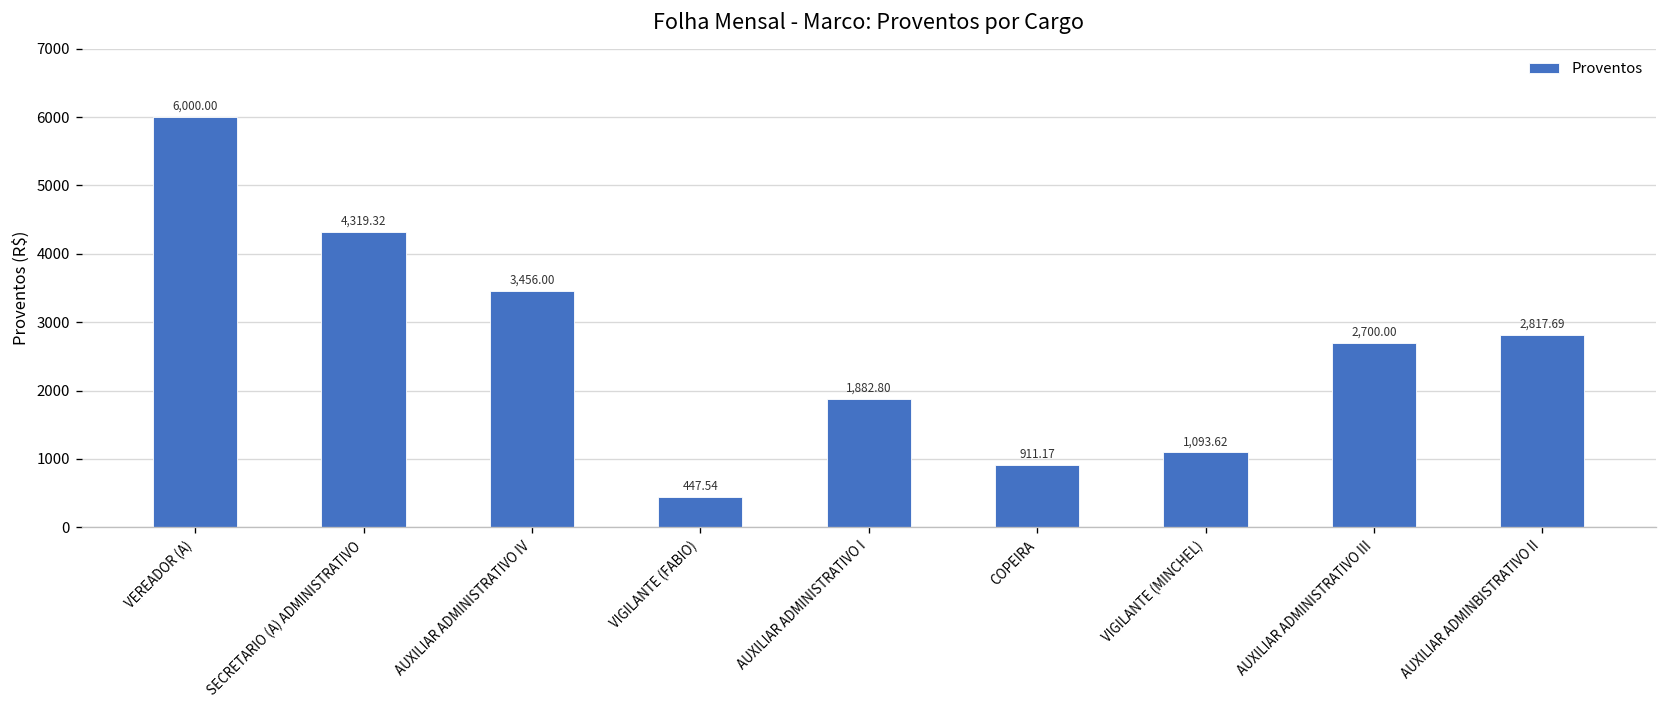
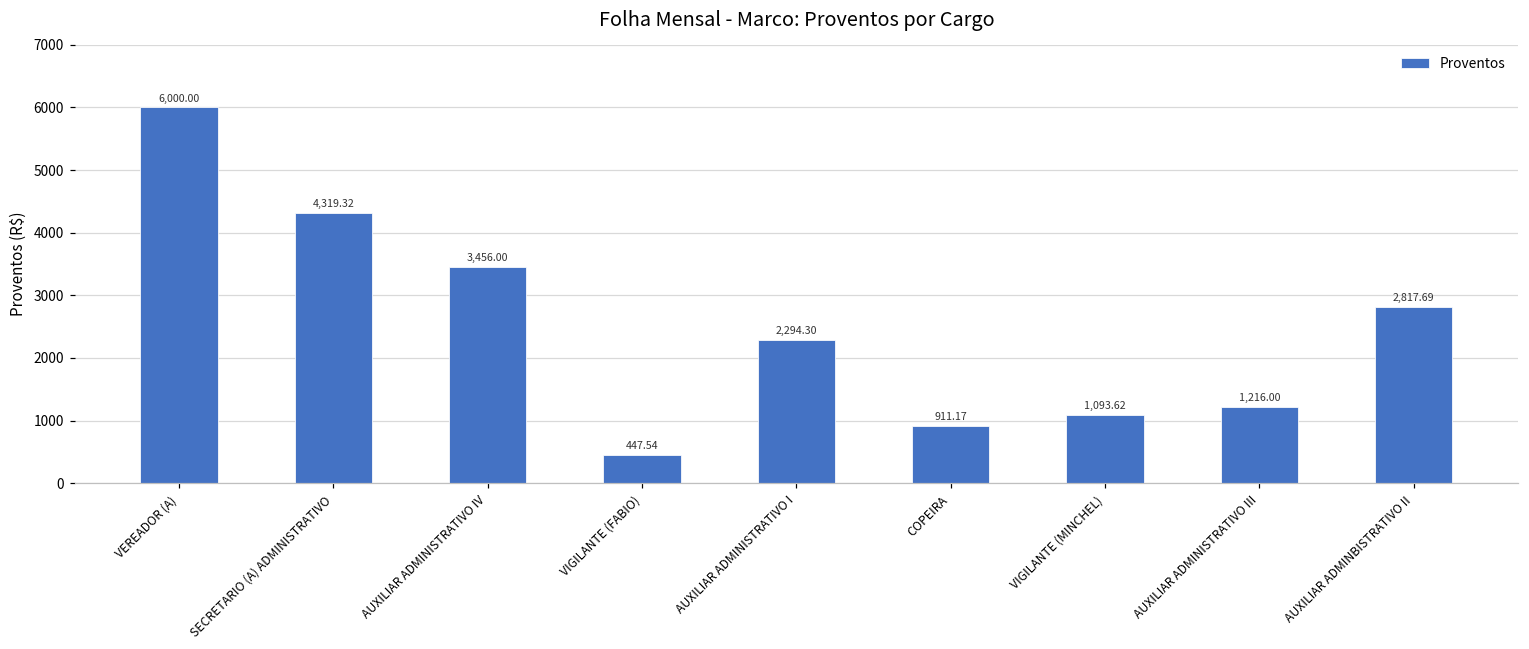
AUXILIAR ADMINISTRATIVO I: 1,882.80 -> 2,294.30
AUXILIAR ADMINISTRATIVO III: 2,700.00 -> 1,216.00
